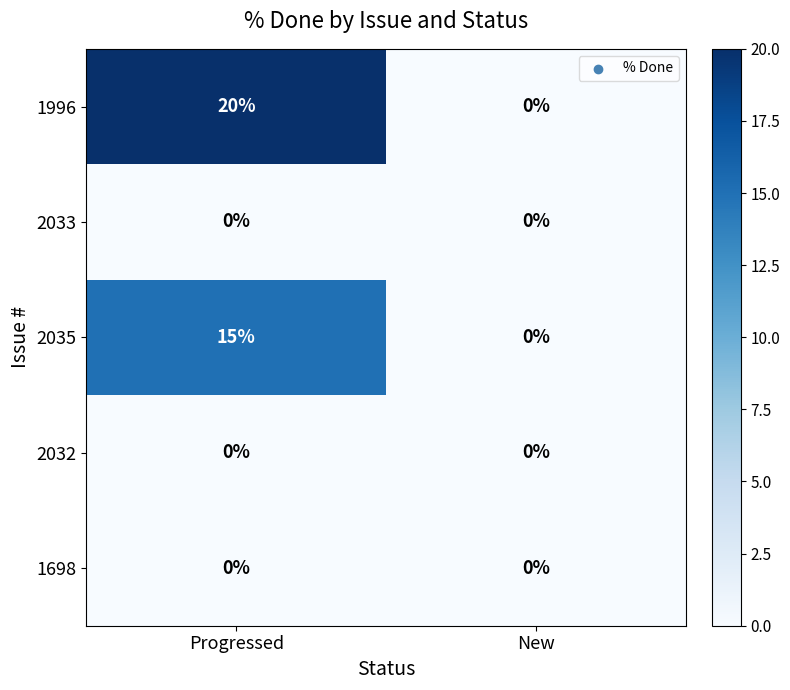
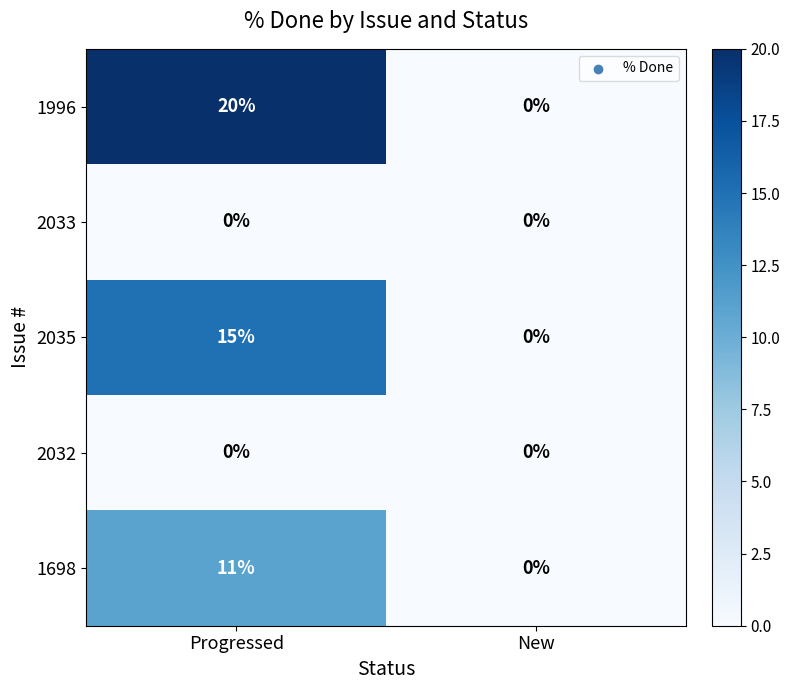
1698, Progressed: 0% -> 11%
